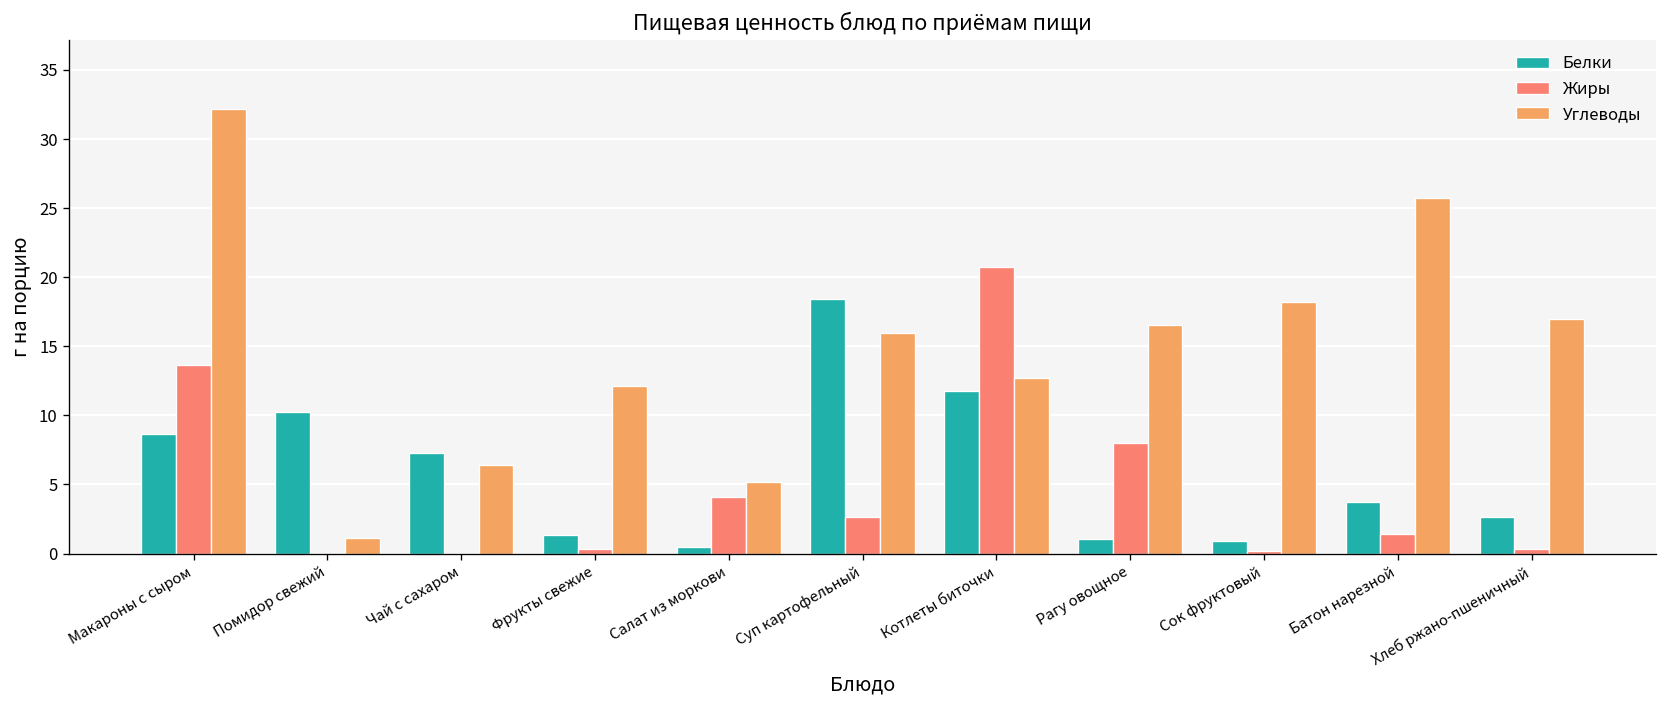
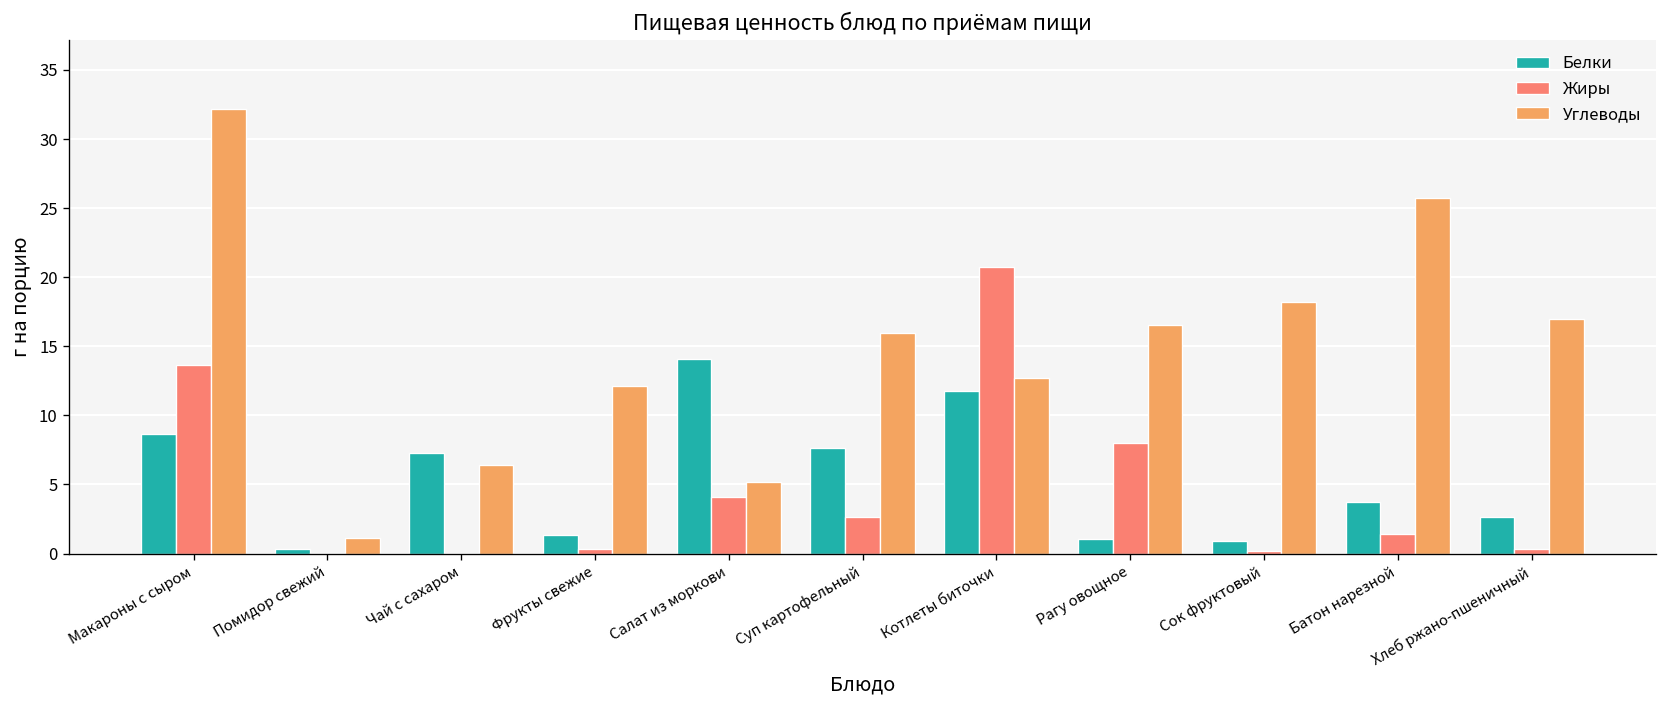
Белки, Помидор свежий: 10.2 -> 0.3
Белки, Салат из моркови: 0.5 -> 14.1
Белки, Суп картофельный: 18.5 -> 7.6
